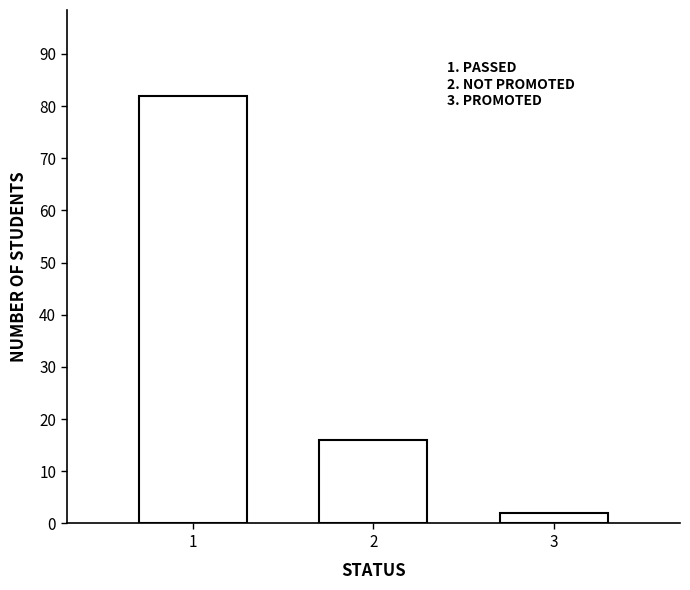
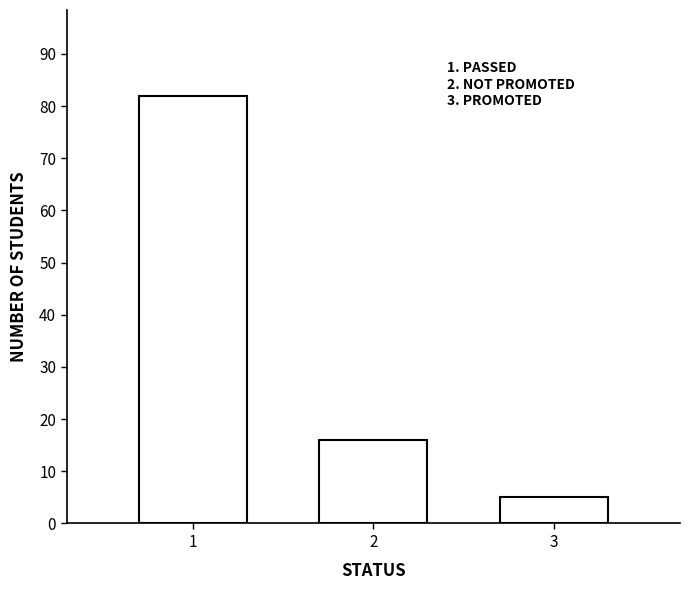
3: 2 -> 5
